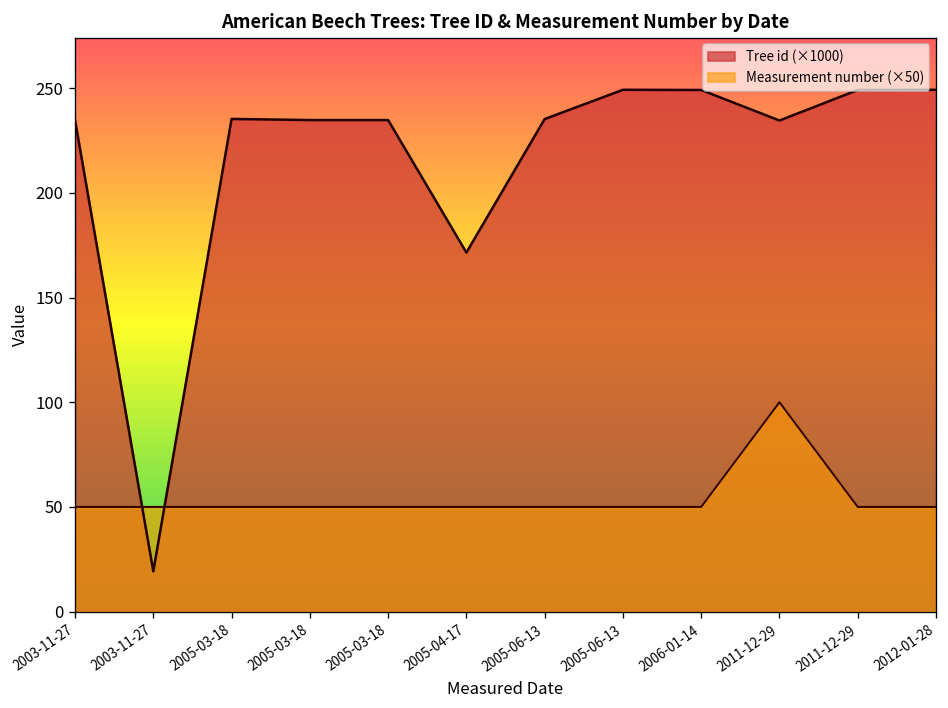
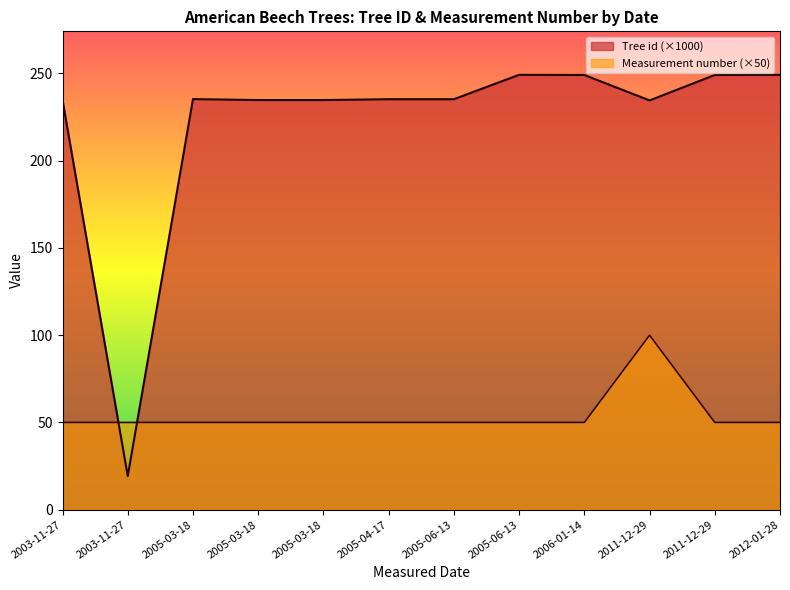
Tree id (×1000), 2005-04-17: 171 -> 235
